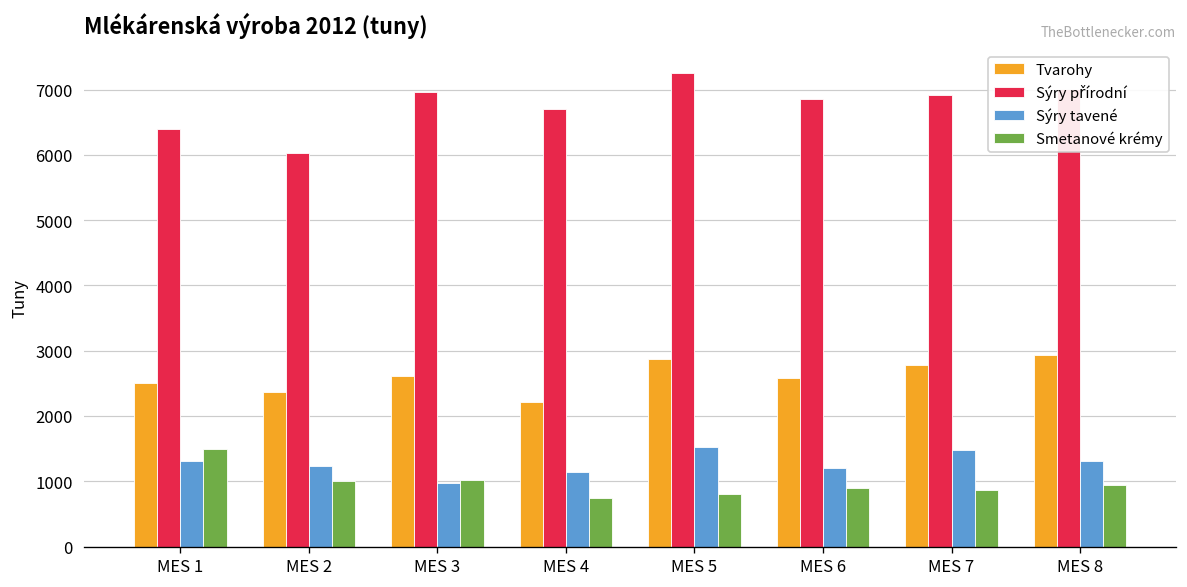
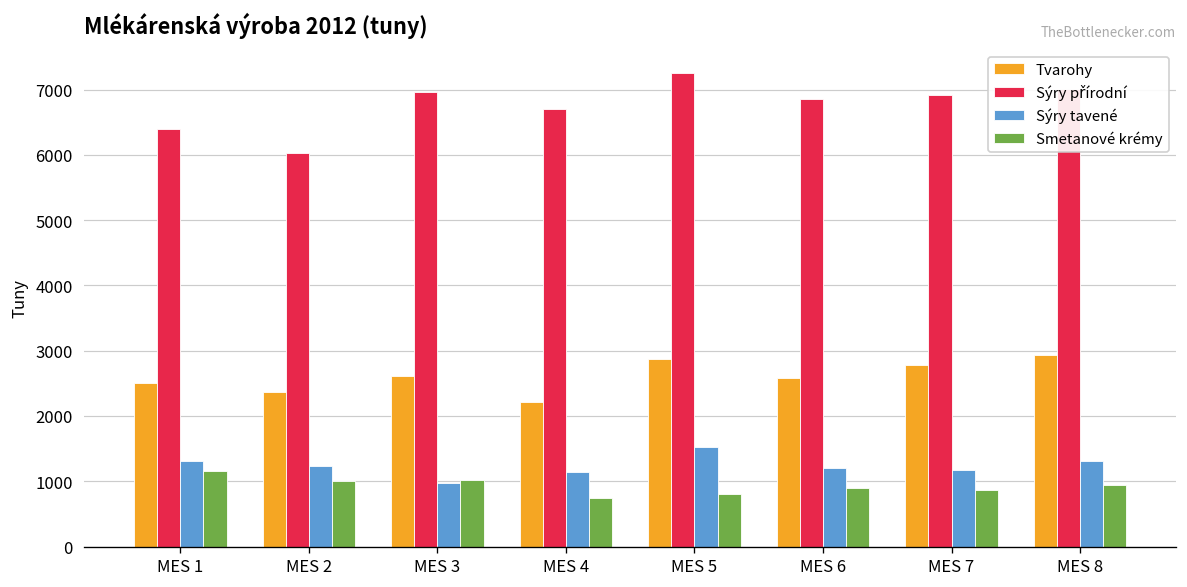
Smetanové krémy, MES 1: 1500 -> 1200
Sýry tavené, MES 7: 1500 -> 1200
